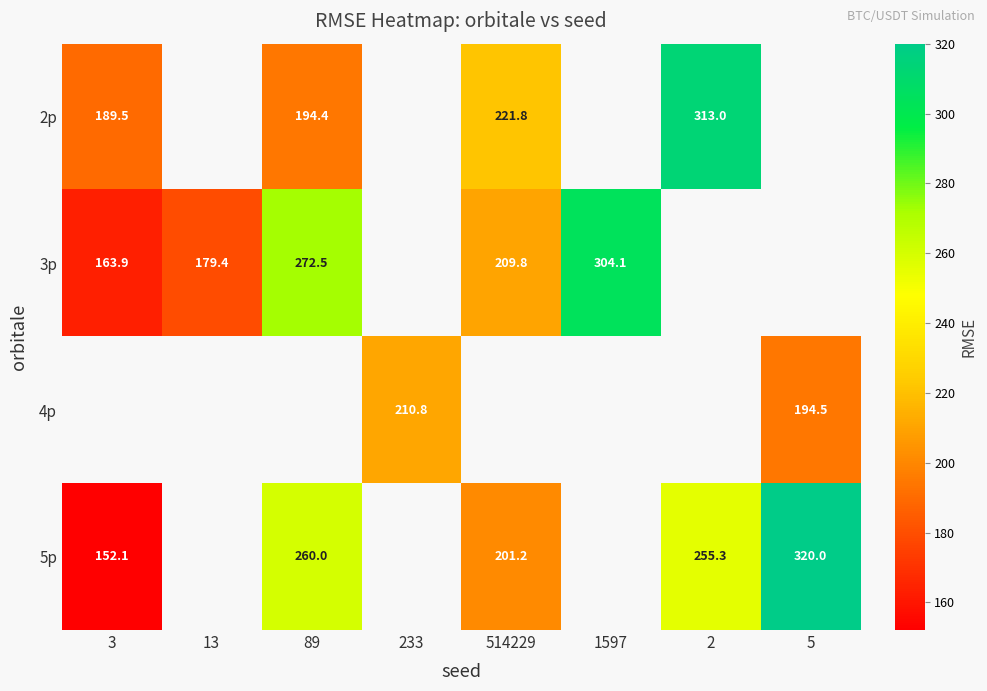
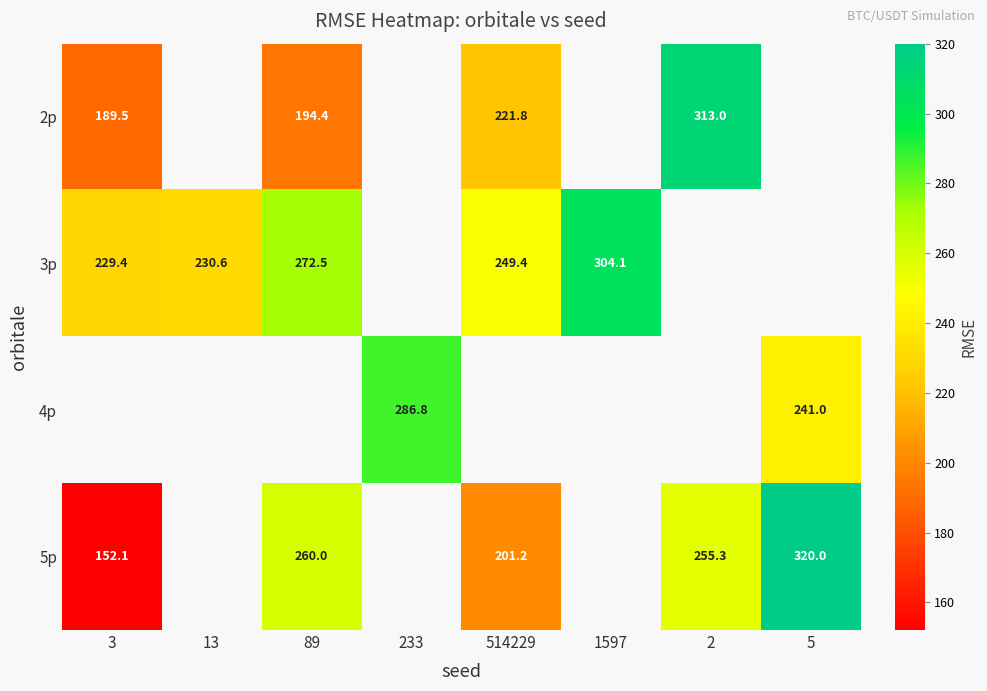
3p, 3: 163.9 -> 229.4
3p, 13: 179.4 -> 230.6
3p, 514229: 209.8 -> 249.4
4p, 233: 210.8 -> 286.8
4p, 5: 194.5 -> 241.0
